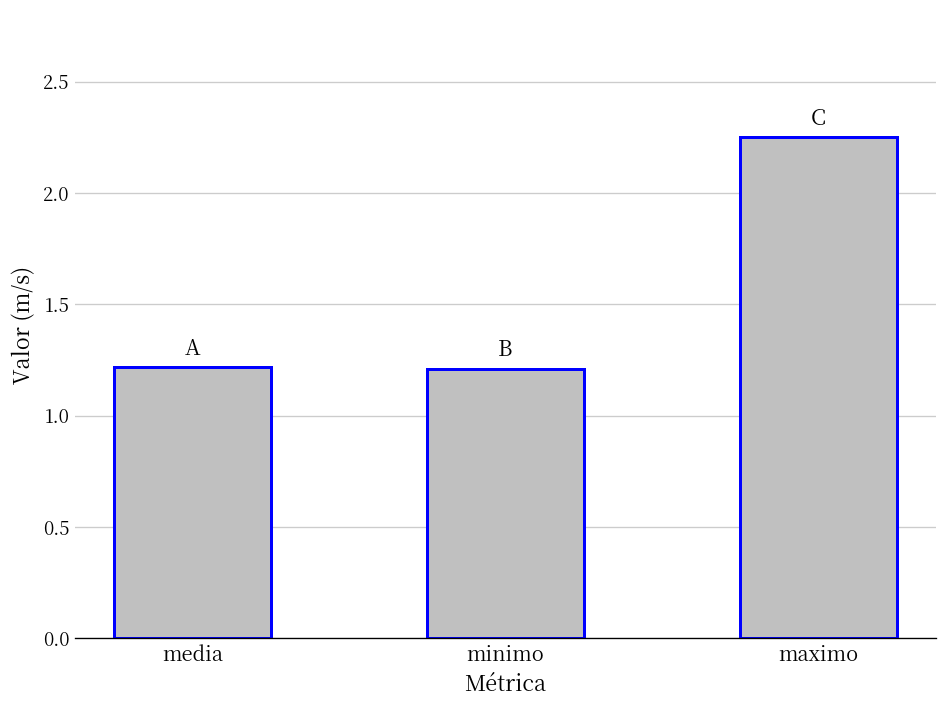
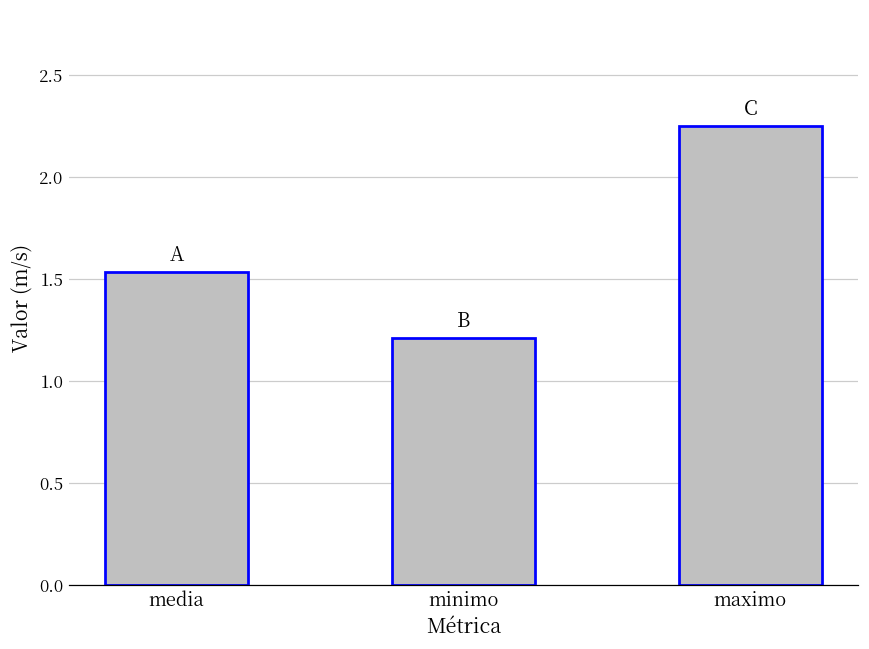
media: 1.22 -> 1.54
